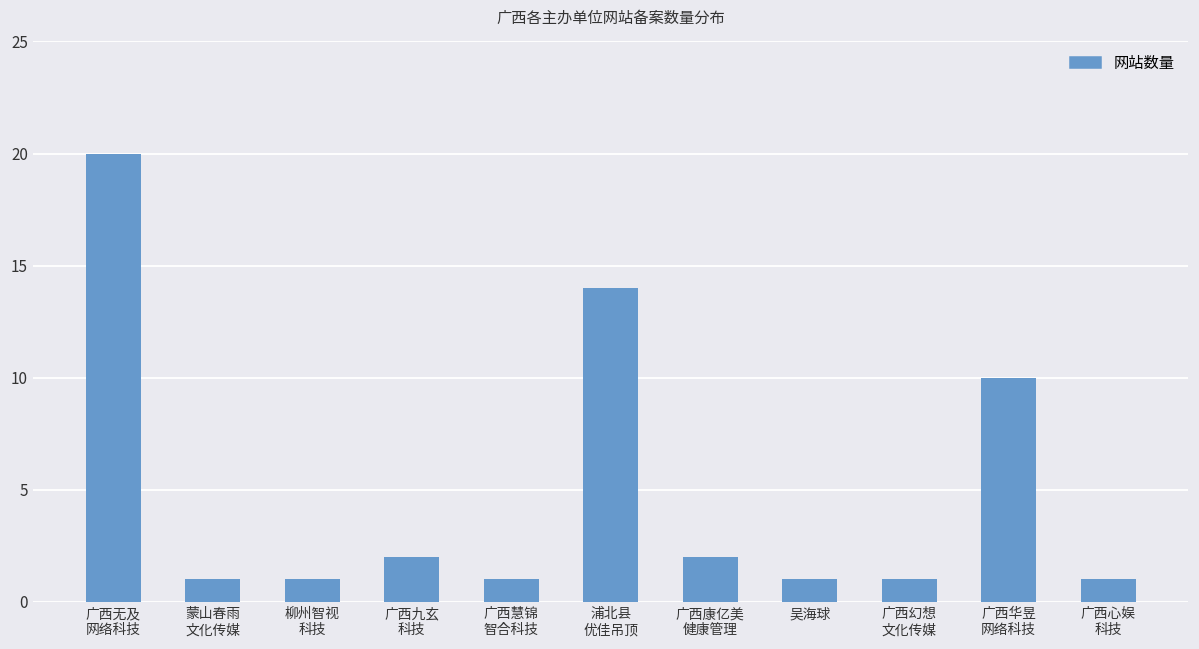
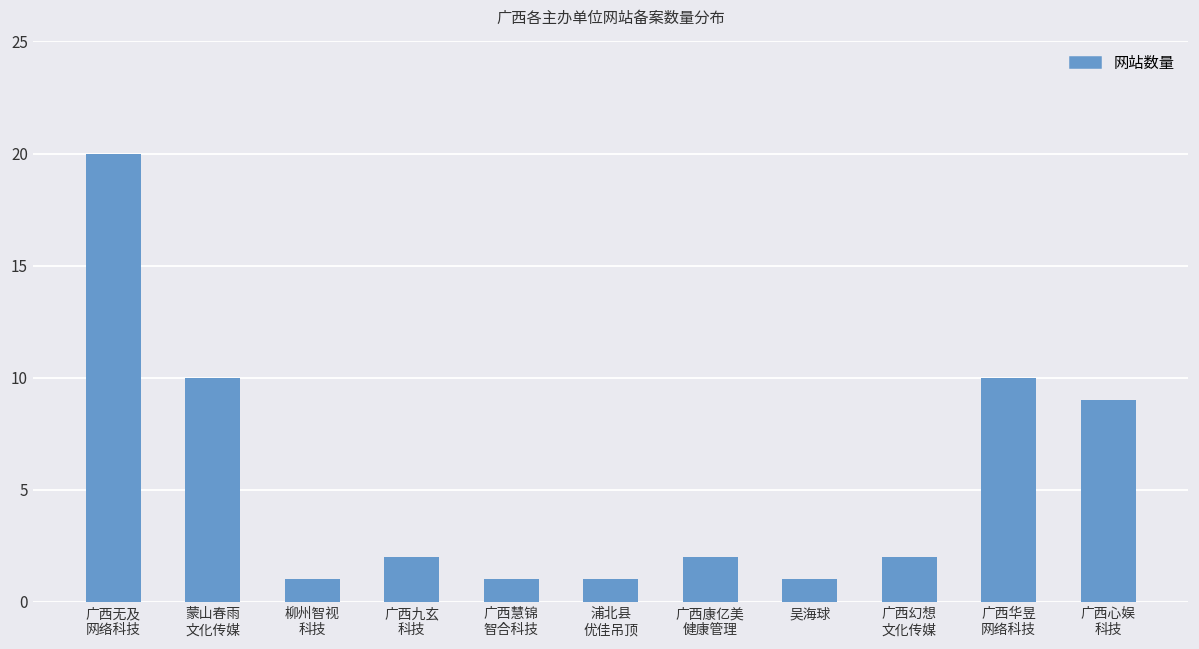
蒙山春雨 文化传媒: 1 -> 10
浦北县 优佳吊顶: 14 -> 1
广西幻想 文化传媒: 1 -> 2
广西心娱 科技: 1 -> 9
